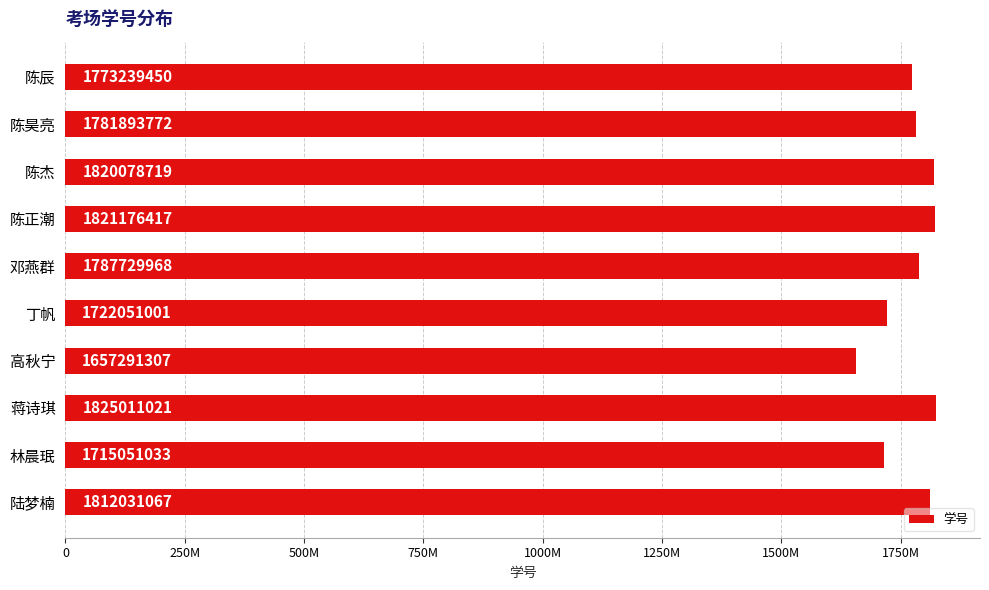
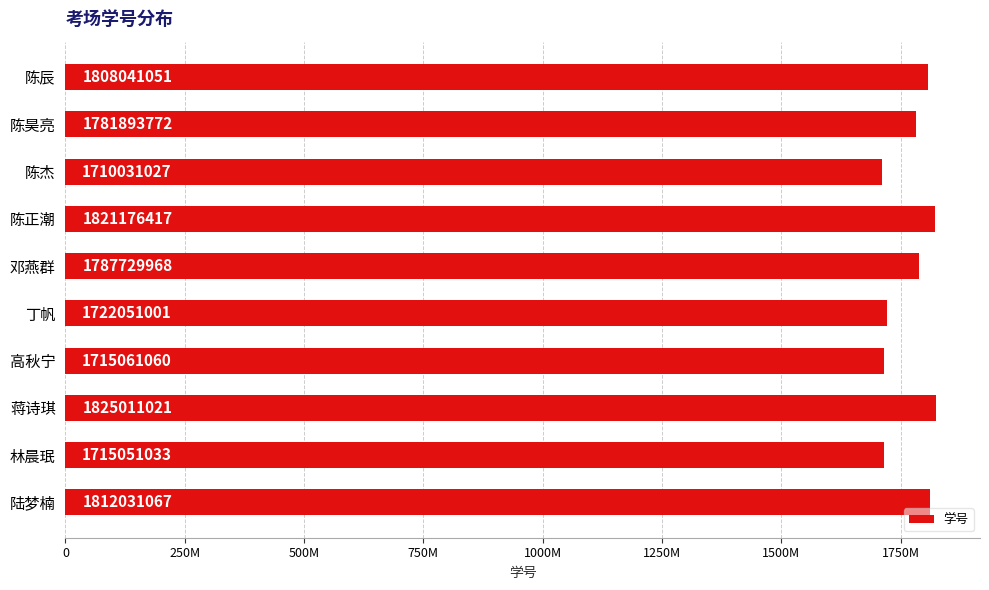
陈辰: 1773239450 -> 1808041051
陈杰: 1820078719 -> 1710031027
高秋宁: 1657291307 -> 1715061060
